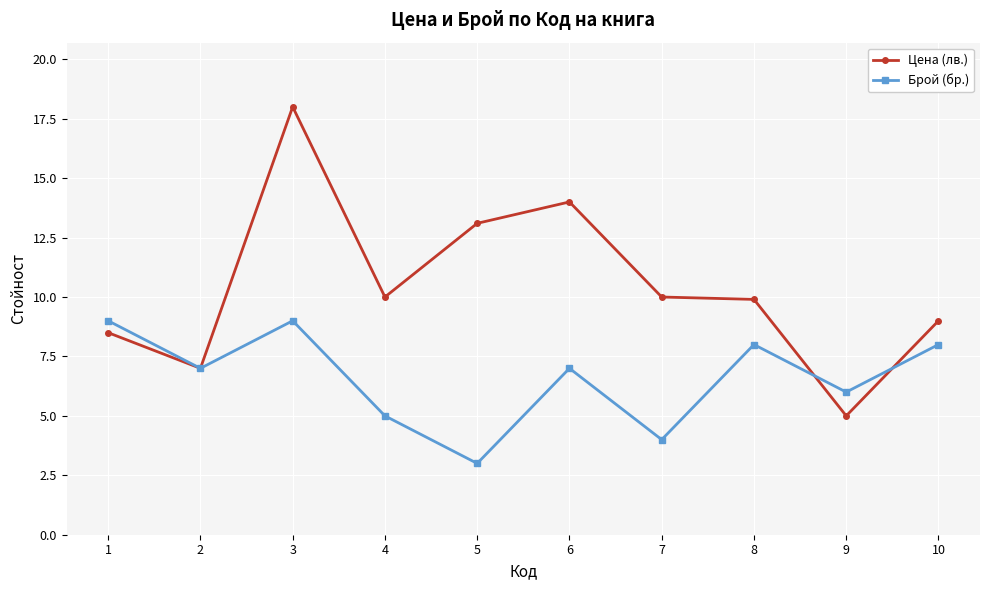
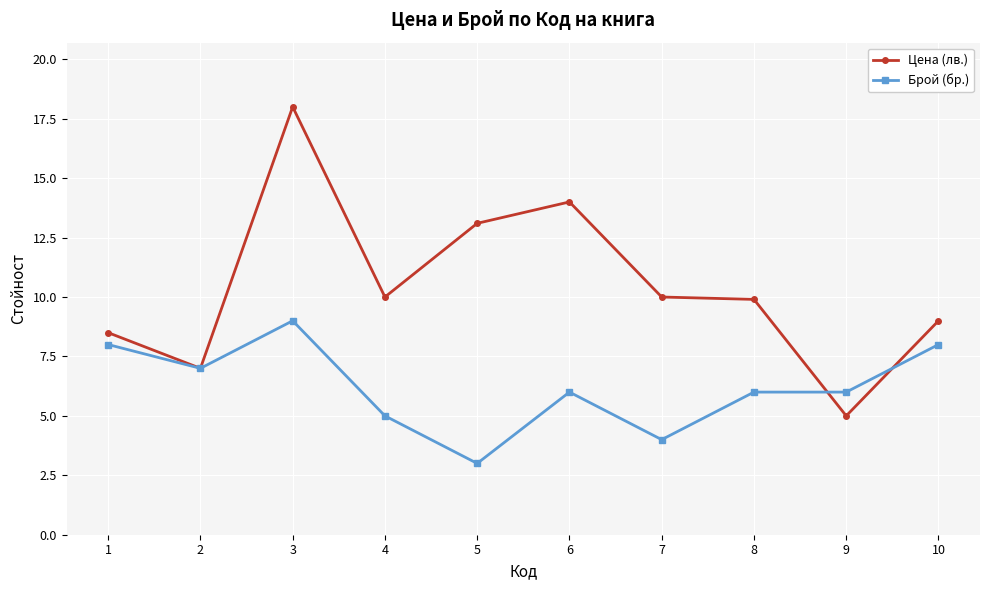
Брой (бр.), 1: 9 -> 8
Брой (бр.), 6: 7 -> 6
Брой (бр.), 8: 8 -> 6
